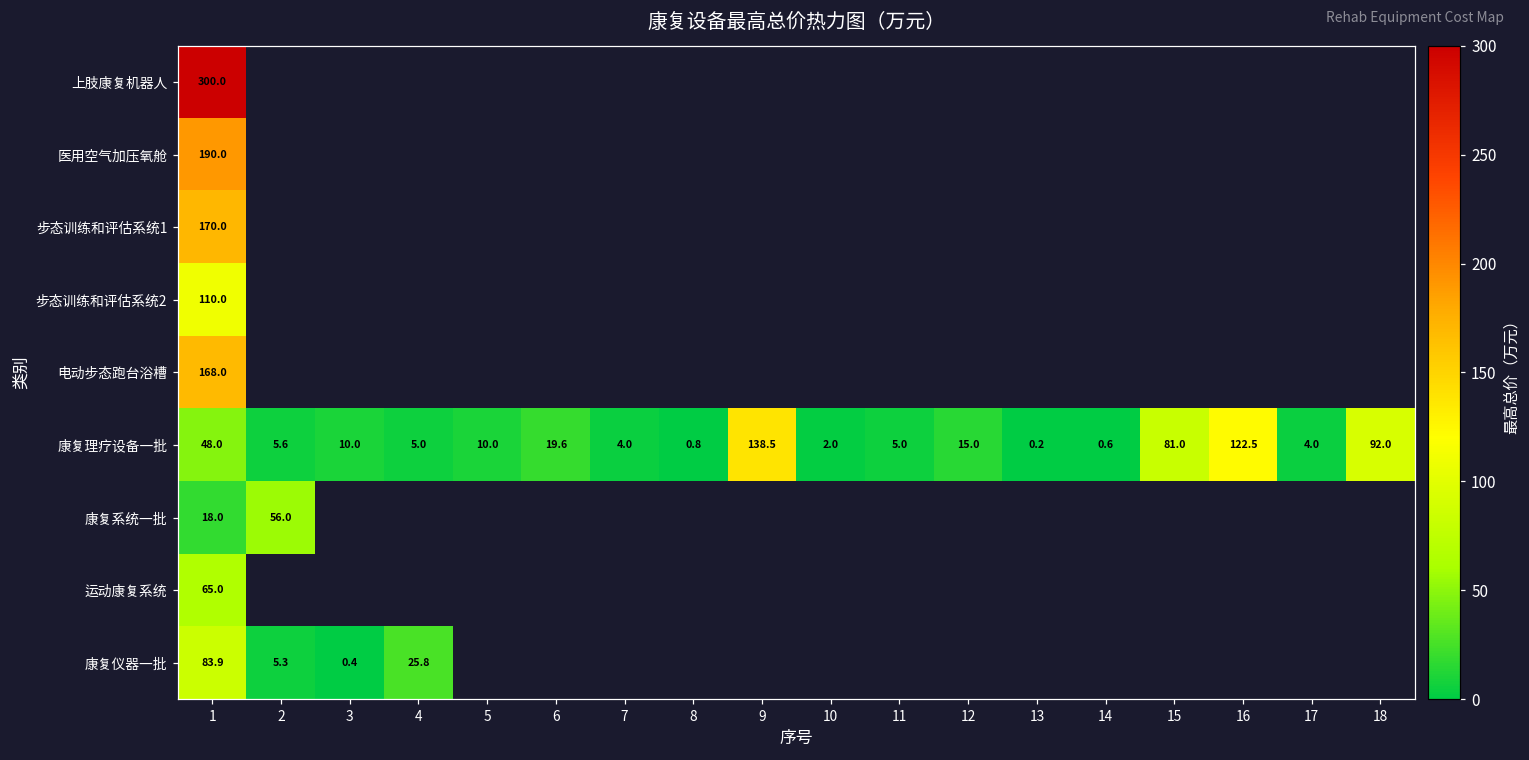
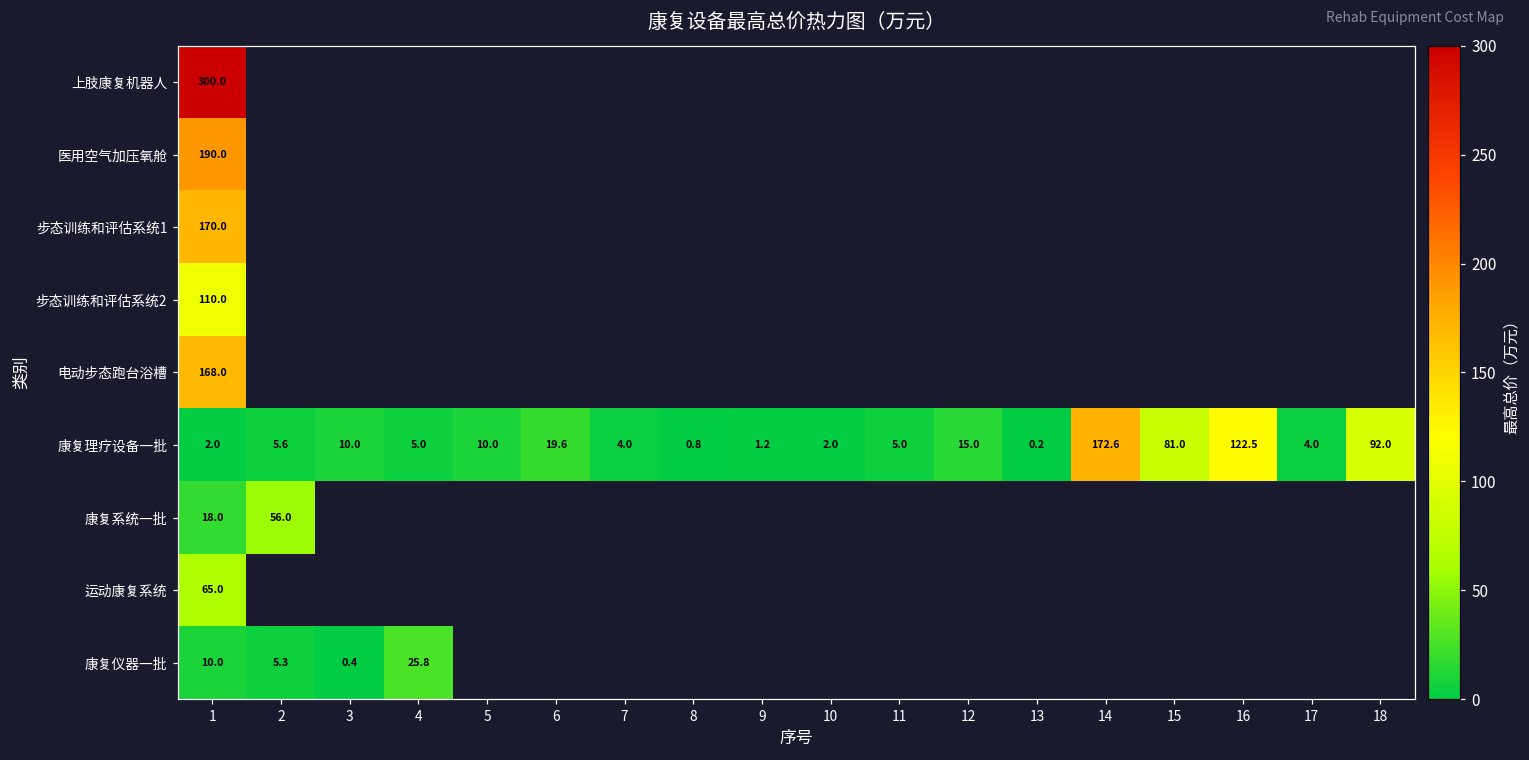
康复理疗设备一批, 1: 48.0 -> 2.0
康复理疗设备一批, 9: 138.5 -> 1.2
康复理疗设备一批, 14: 0.6 -> 172.6
康复仪器一批, 1: 83.9 -> 10.0
